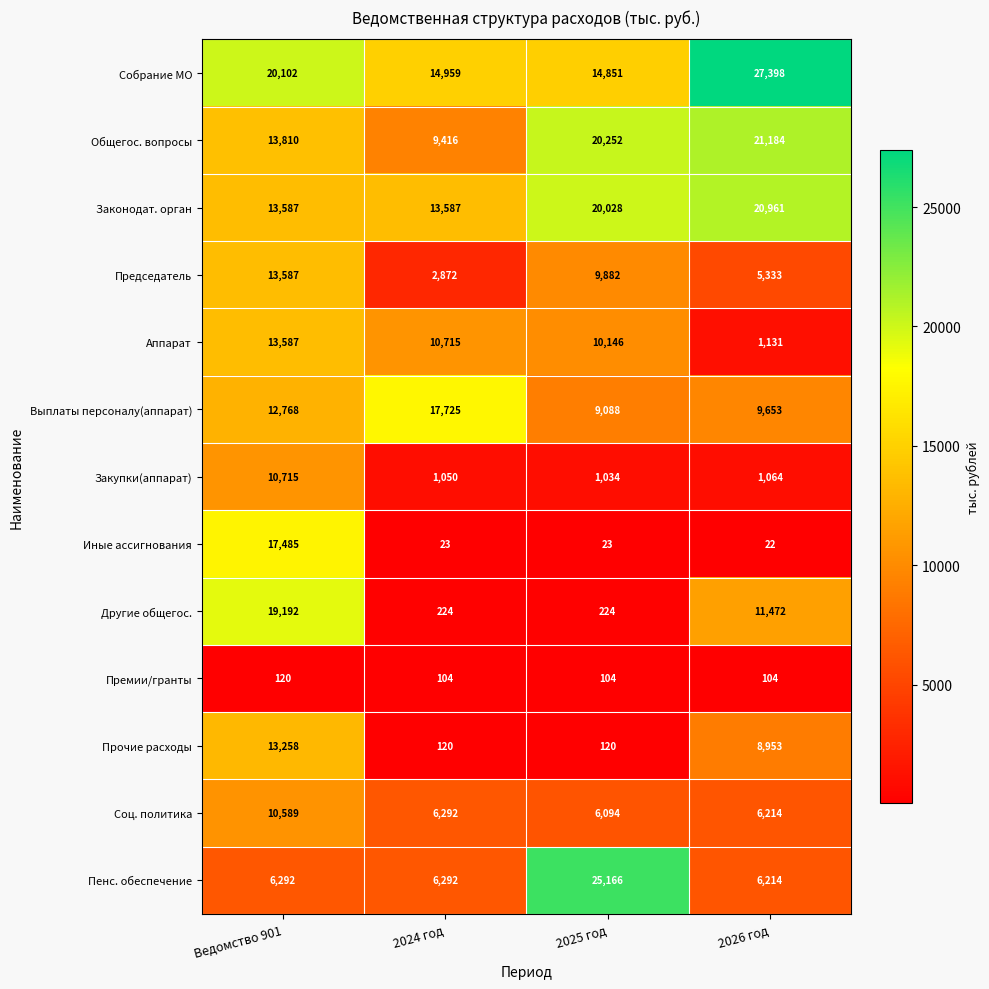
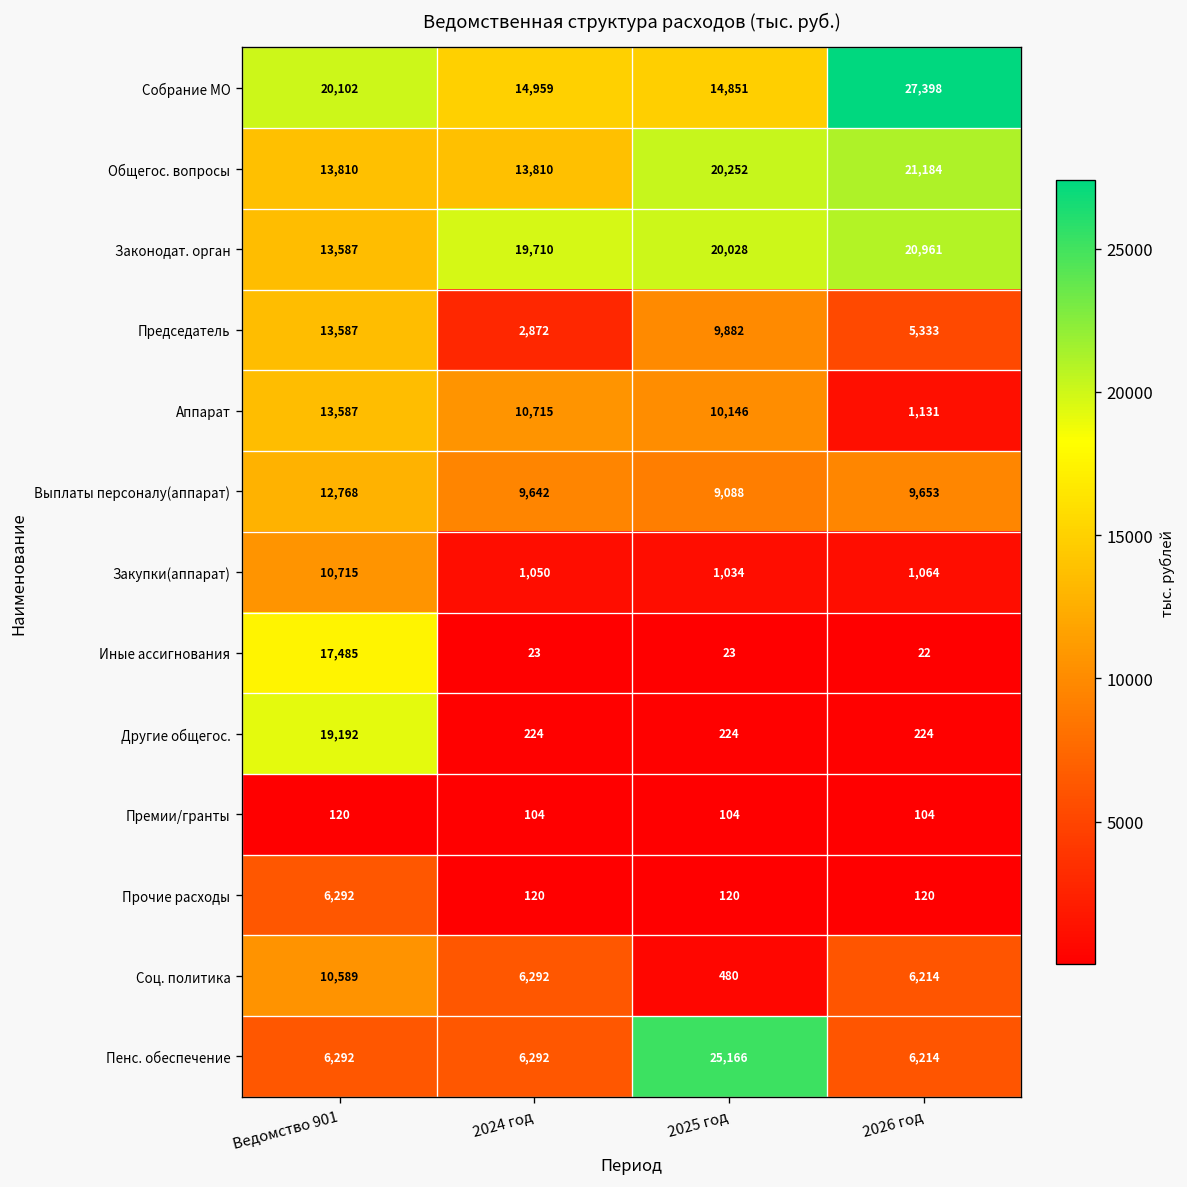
Общегос. вопросы, 2024 год: 9,416 -> 13,810
Законодат. орган, 2024 год: 13,587 -> 19,710
Выплаты персоналу(аппарат), 2024 год: 17,725 -> 9,642
Другие общегос., 2026 год: 11,472 -> 224
Прочие расходы, Ведомство 901: 13,258 -> 6,292
Прочие расходы, 2026 год: 8,953 -> 120
Соц. политика, 2025 год: 6,094 -> 480
